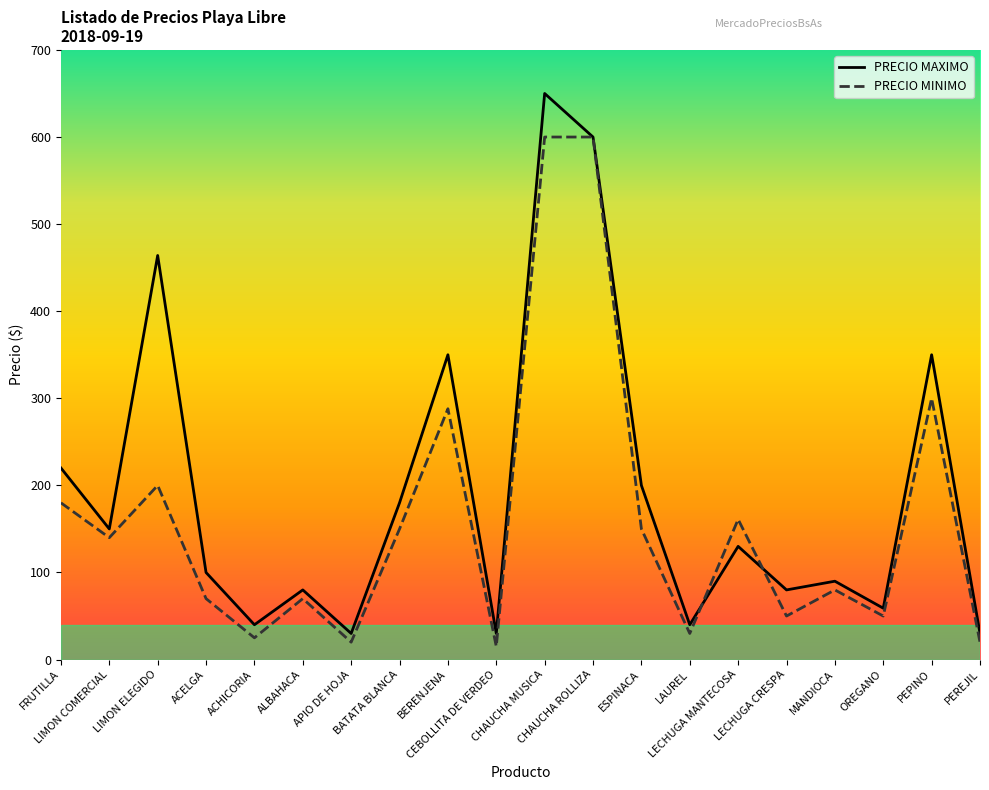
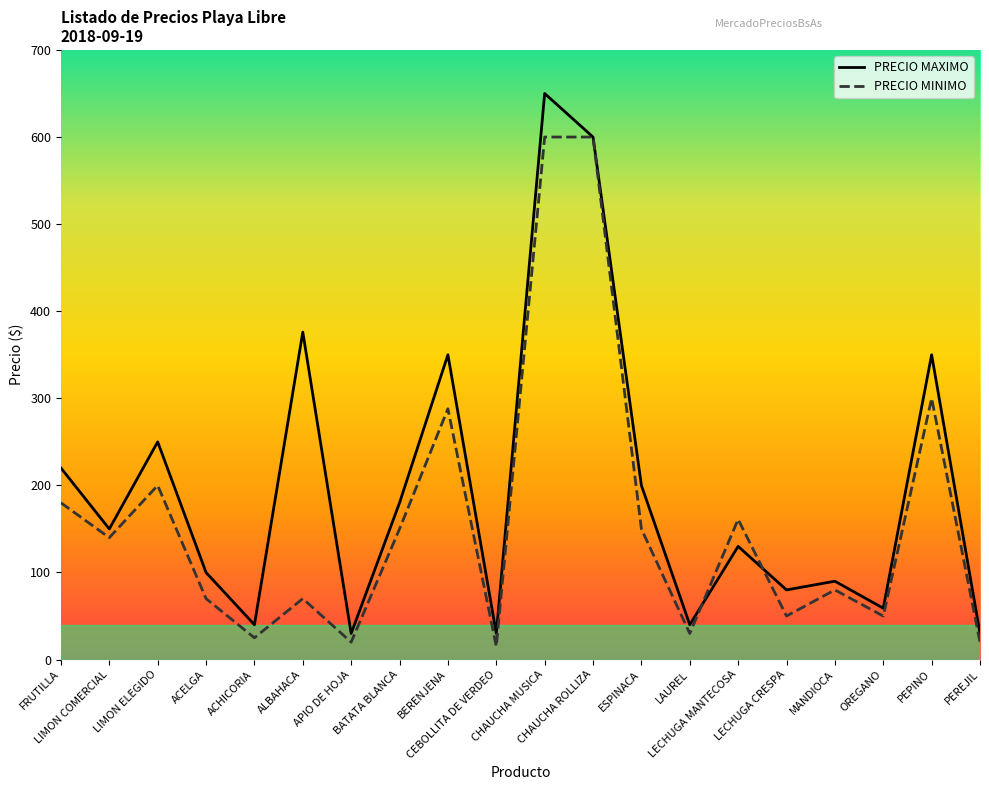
PRECIO MAXIMO, LIMON ELEGIDO: 460 -> 250
PRECIO MAXIMO, ALBAHACA: 80 -> 380
